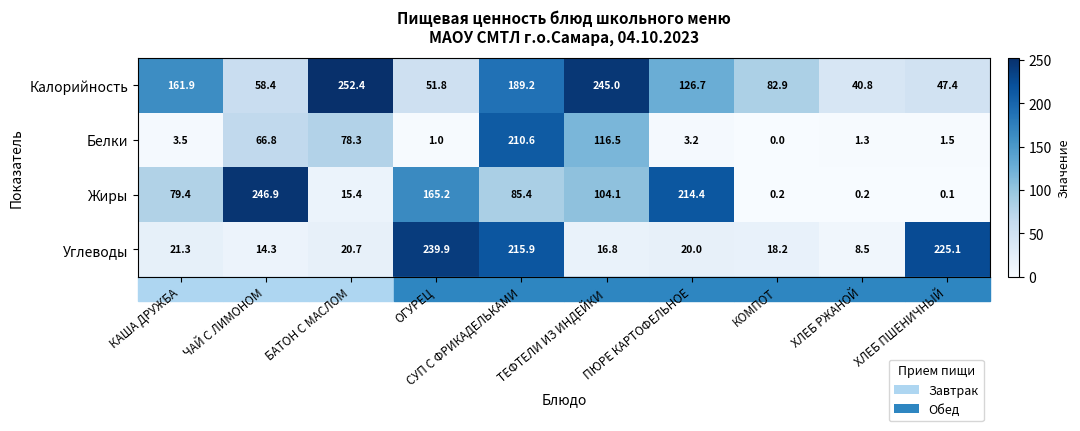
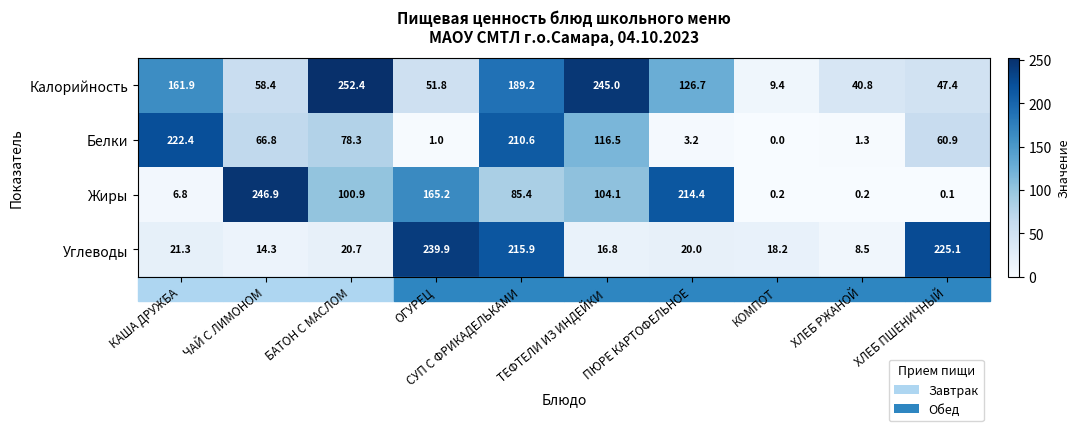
Калорийность, КОМПОТ: 82.9 -> 9.4
Белки, КАША ДРУЖБА: 3.5 -> 222.4
Белки, ХЛЕБ ПШЕНИЧНЫЙ: 1.5 -> 60.9
Жиры, КАША ДРУЖБА: 79.4 -> 6.8
Жиры, БАТОН С МАСЛОМ: 15.4 -> 100.9
